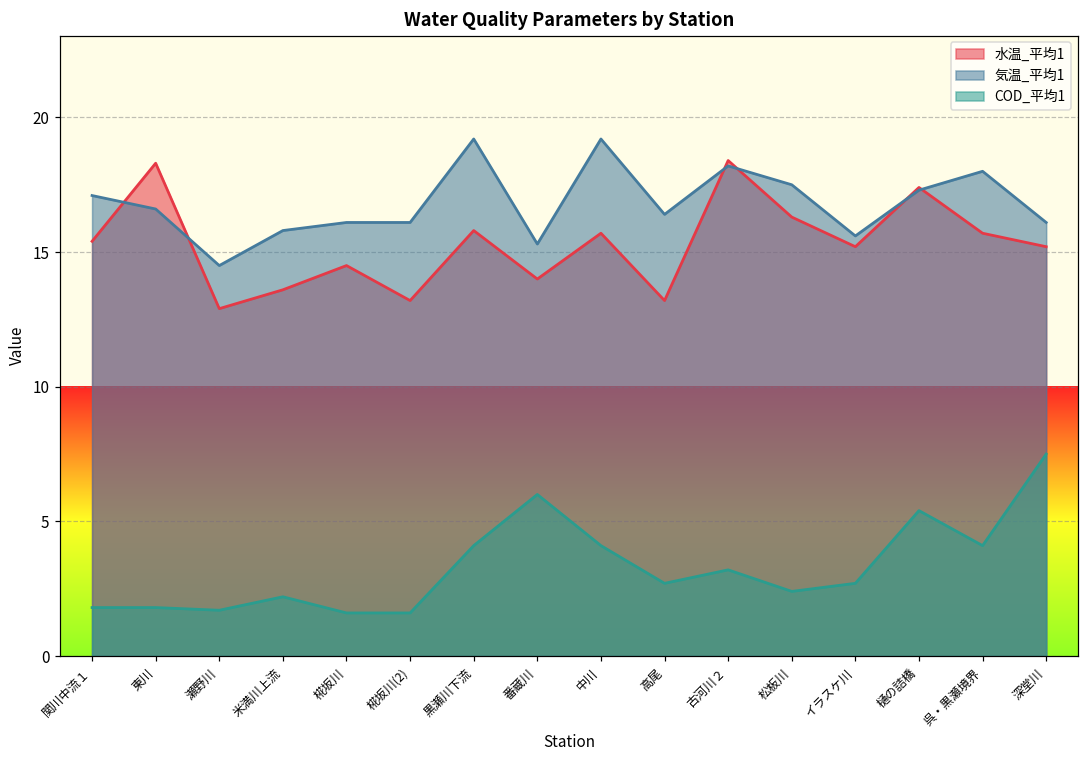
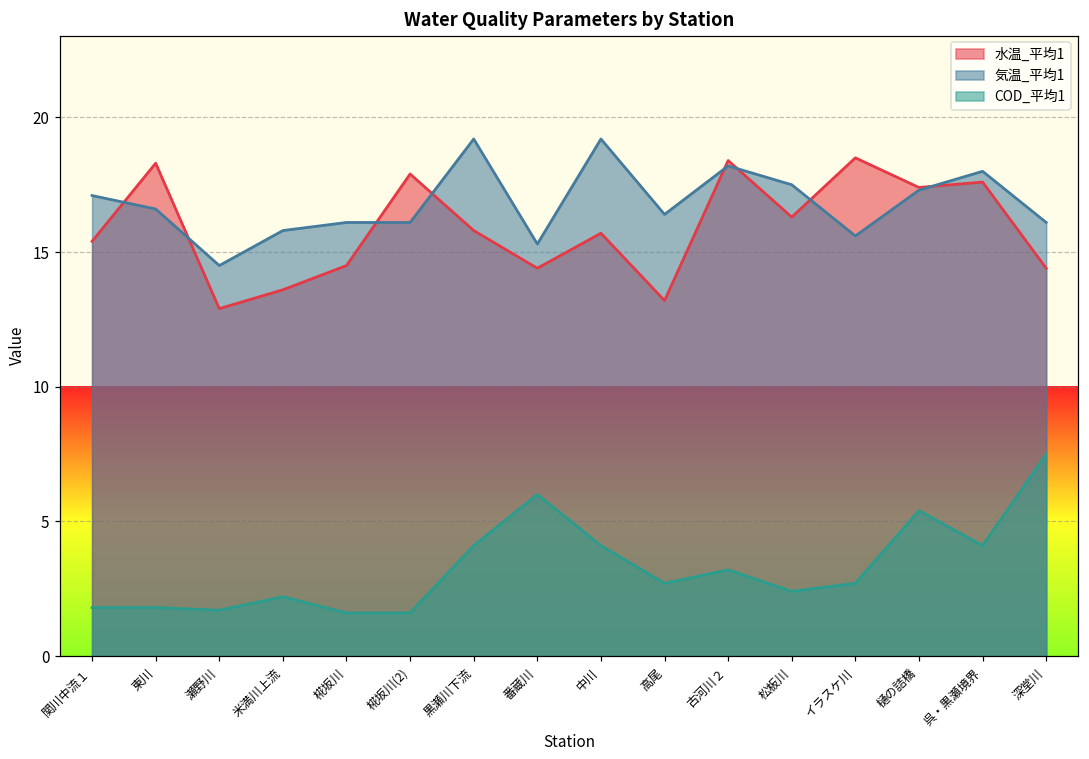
水温_平均1, 椛坂川(2): 13.2 -> 17.9
水温_平均1, 番蔵川: 14.0 -> 14.4
水温_平均1, イラスケ川: 15.2 -> 18.5
水温_平均1, 呉・黒瀬境界: 15.7 -> 17.6
水温_平均1, 深堂川: 15.2 -> 14.4
